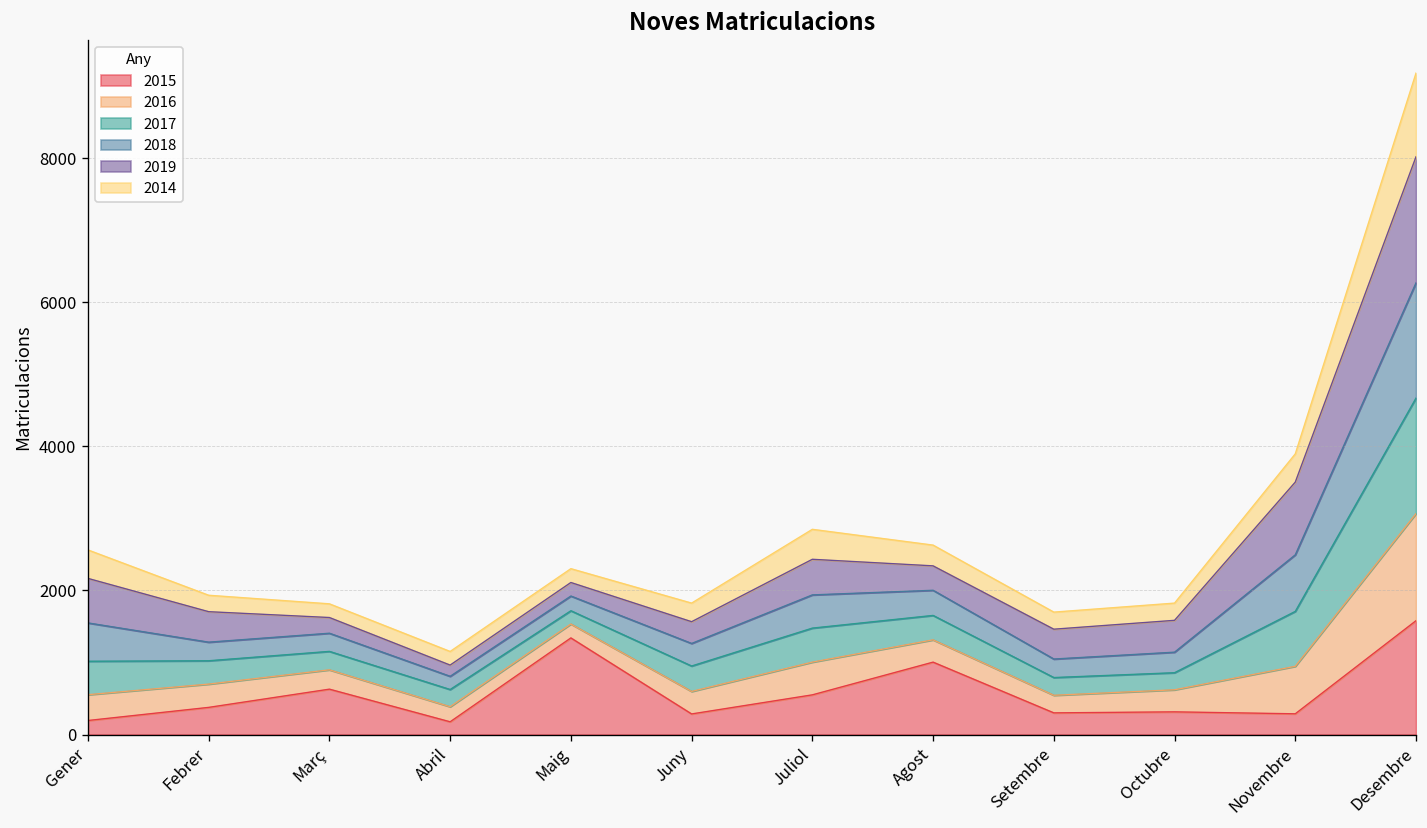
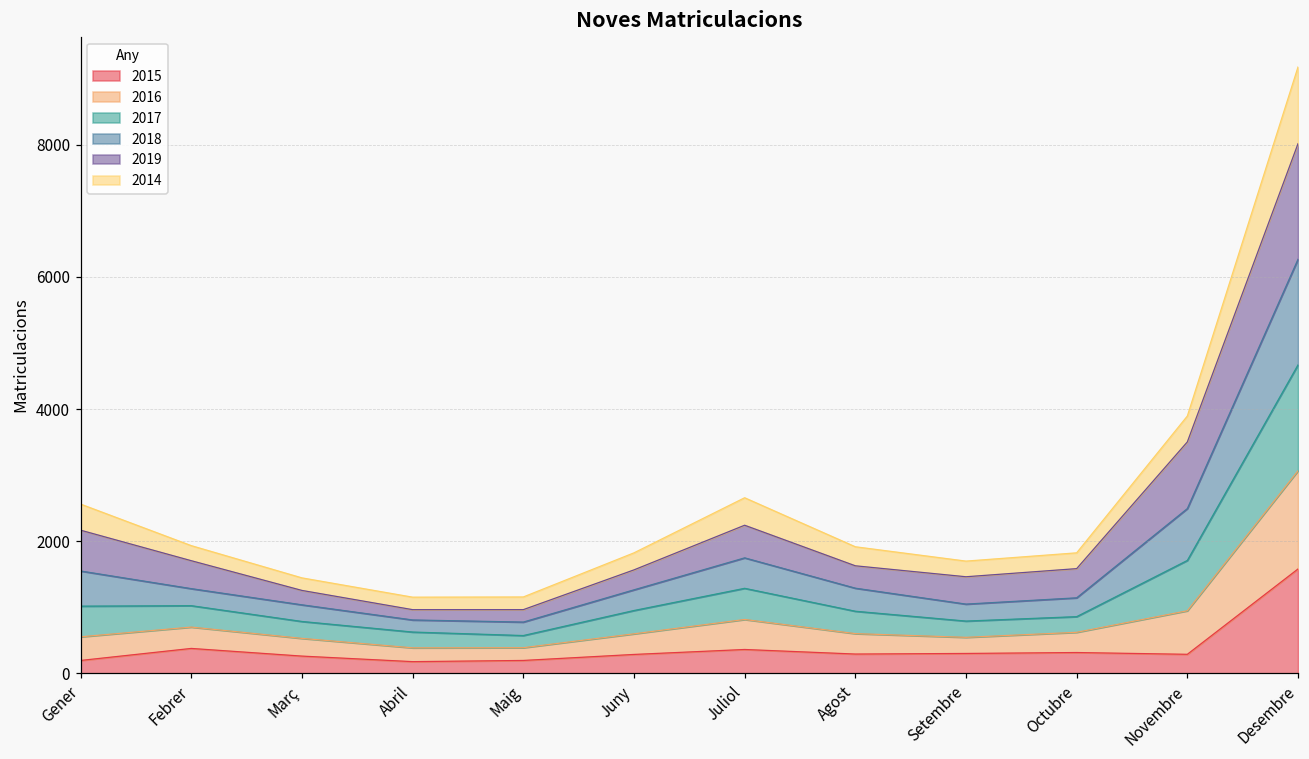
2015, Març: 600 -> 300
2015, Maig: 1300 -> 200
2015, Juliol: 600 -> 400
2015, Agost: 1000 -> 300
